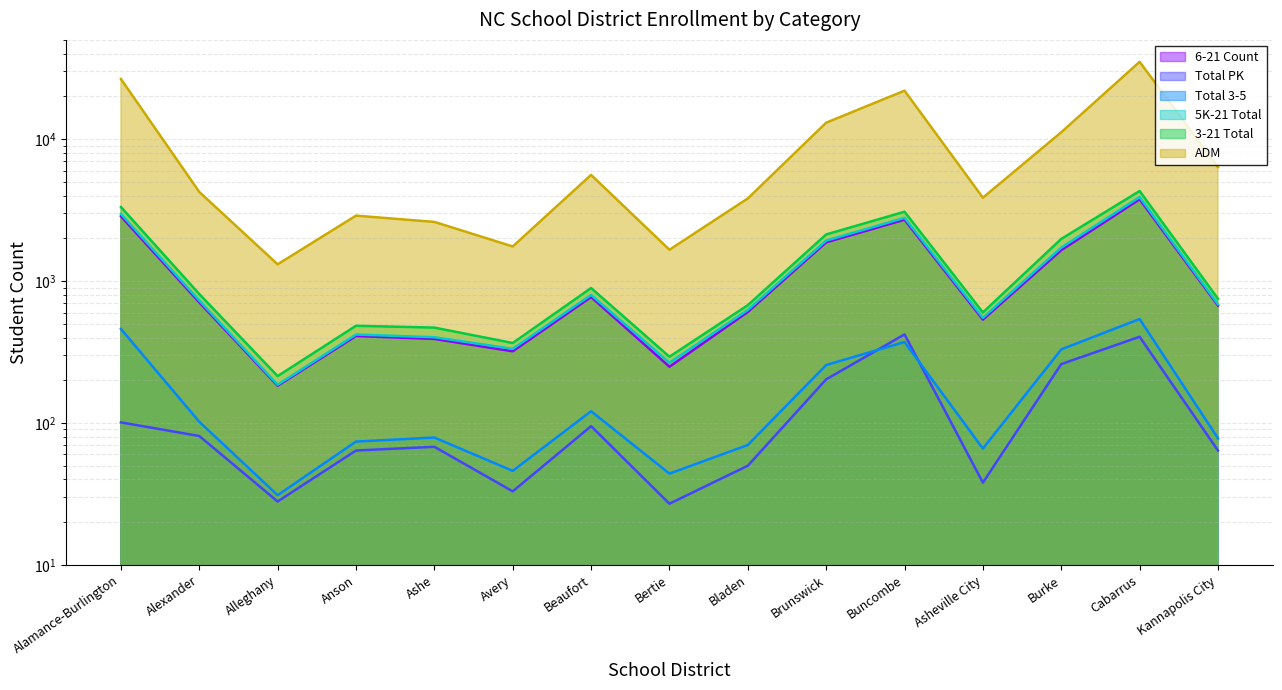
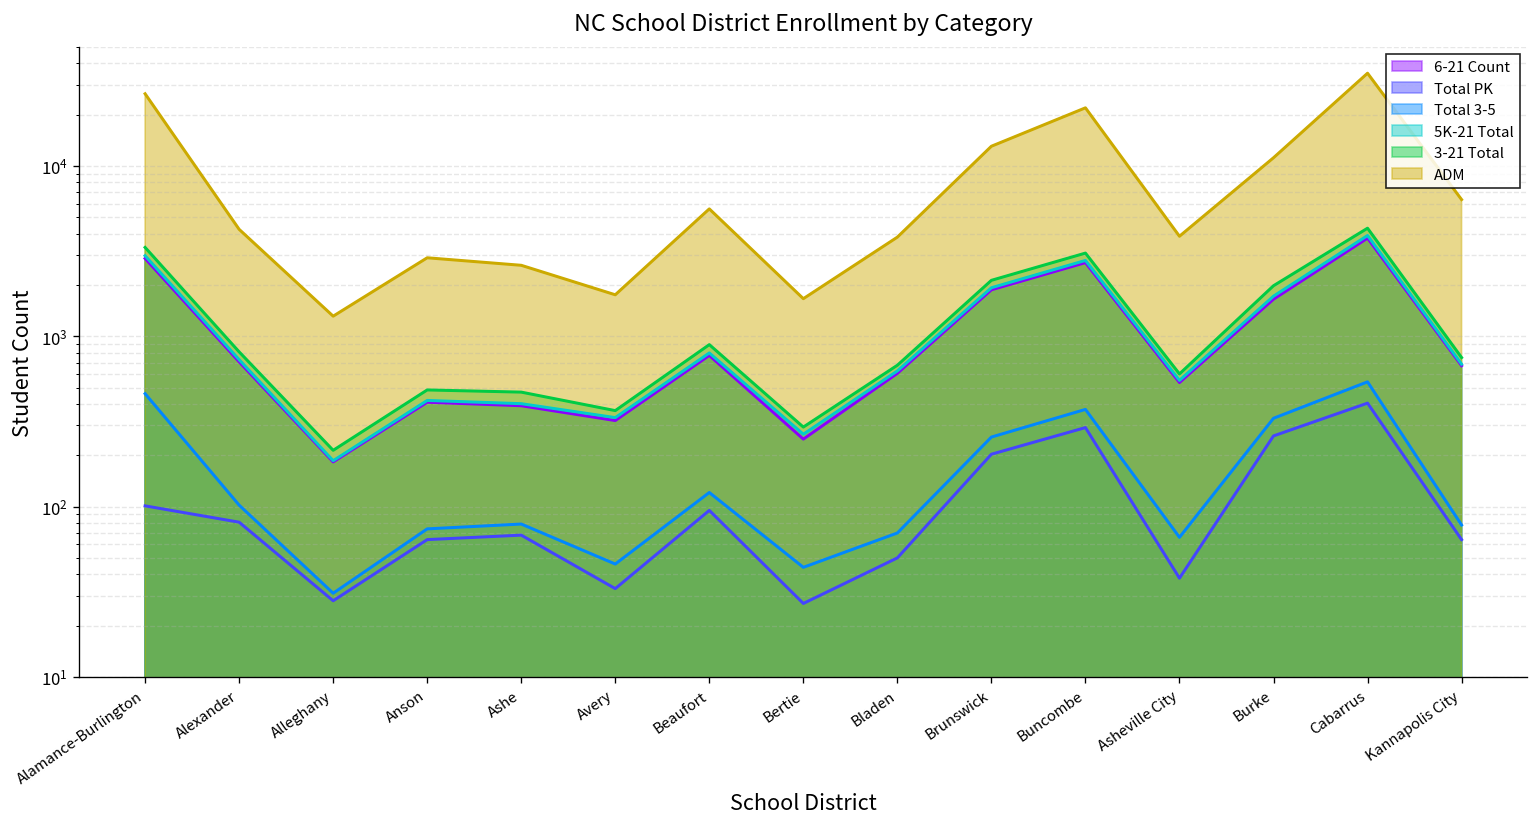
Total PK, Buncombe: 420 -> 290
